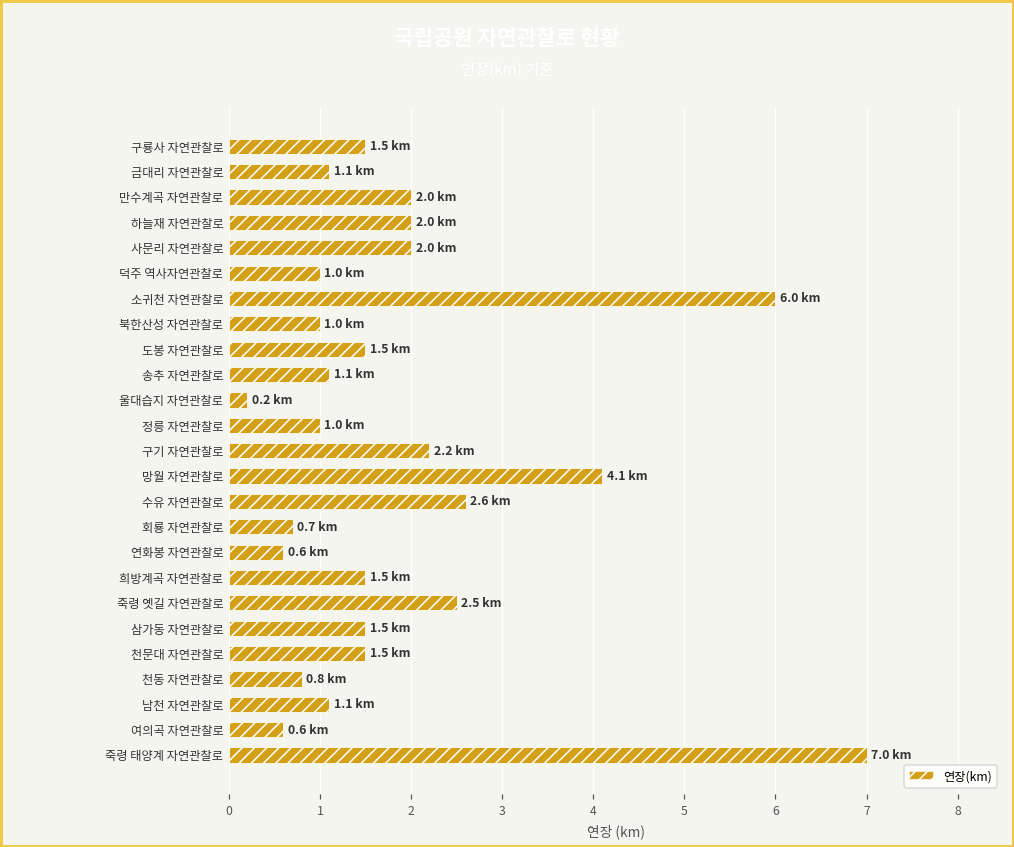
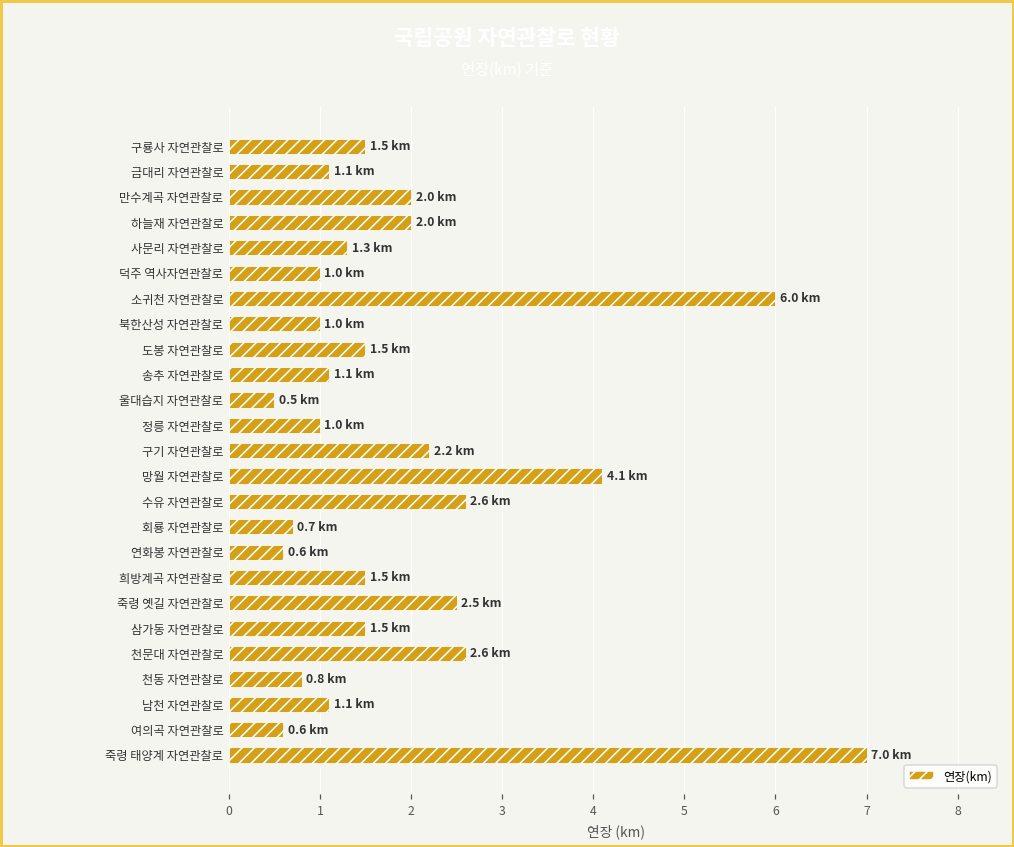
사문리 자연관찰로: 2.0 -> 1.3
울대습지 자연관찰로: 0.2 -> 0.5
천문대 자연관찰로: 1.5 -> 2.6
